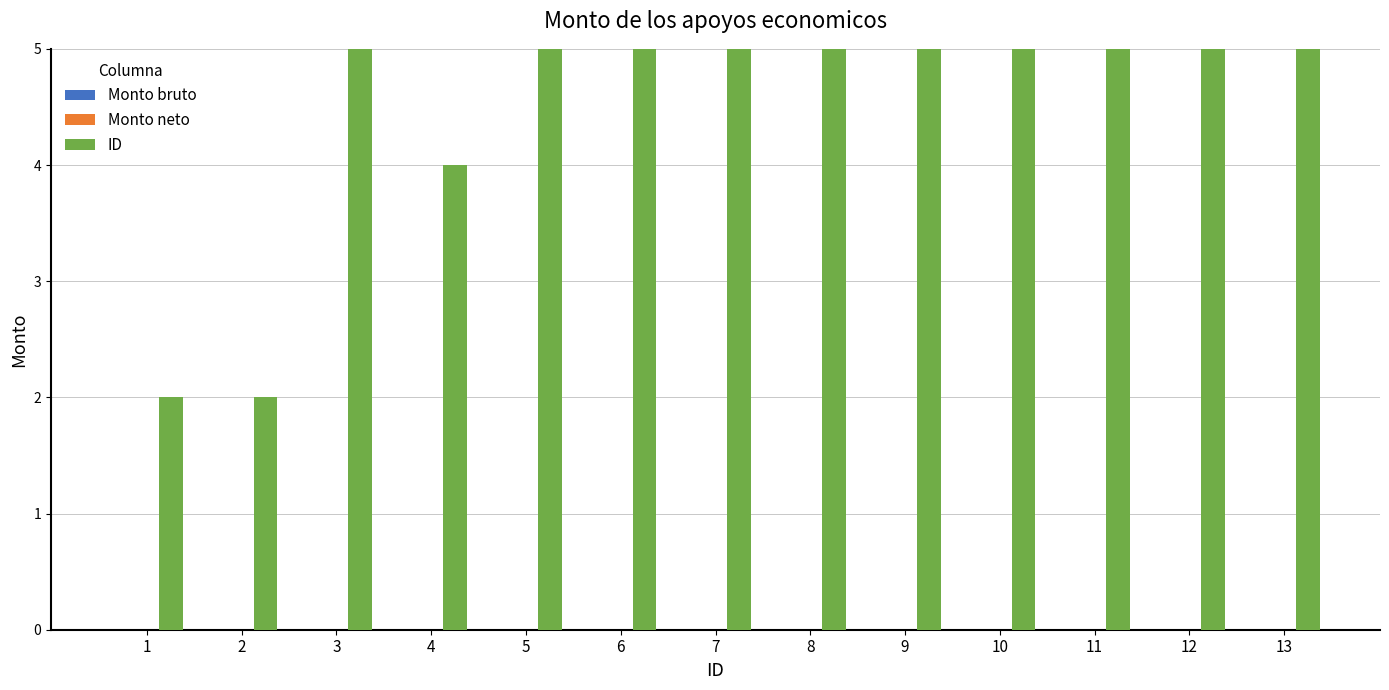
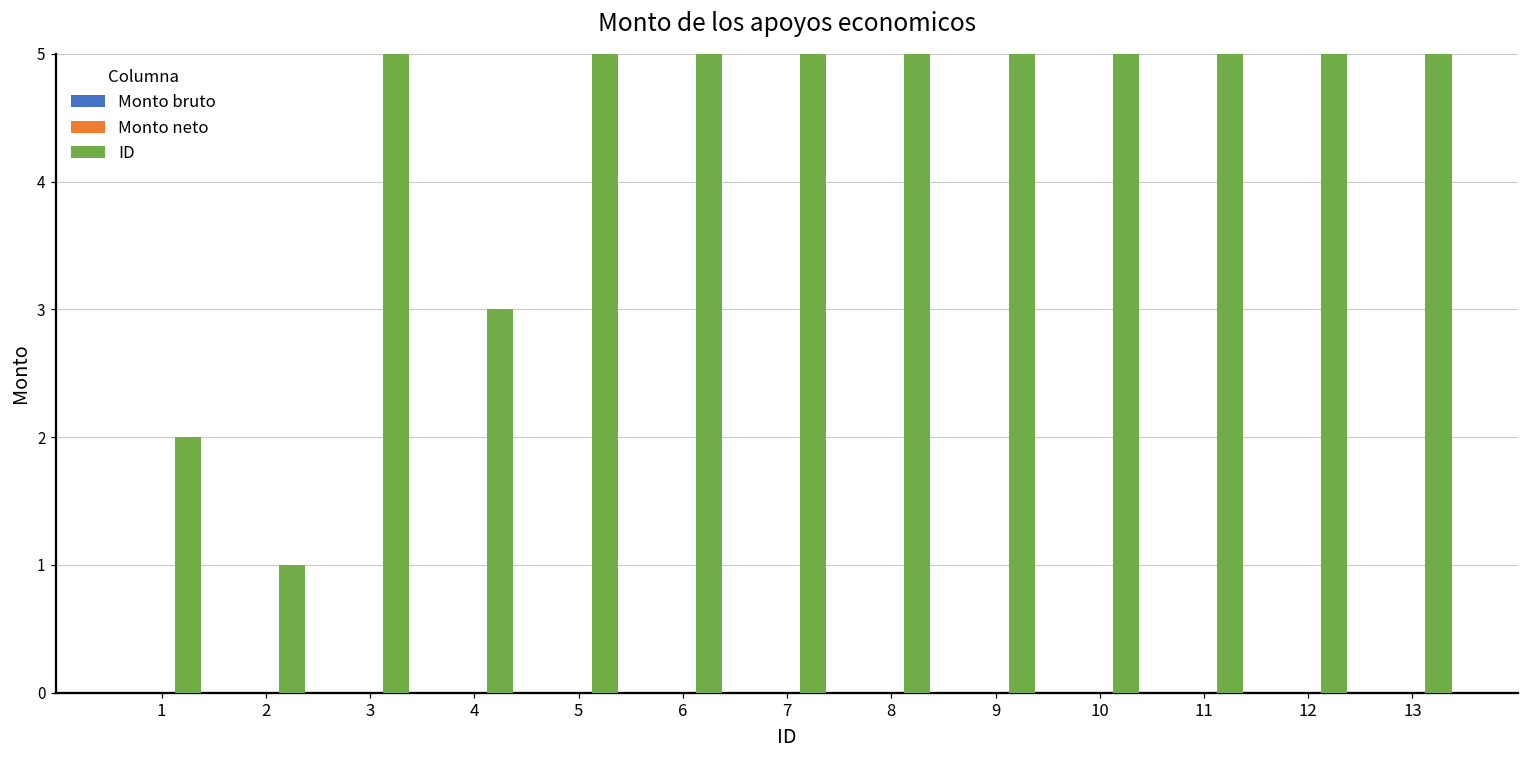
ID, 2: 2 -> 1
ID, 4: 4 -> 3
